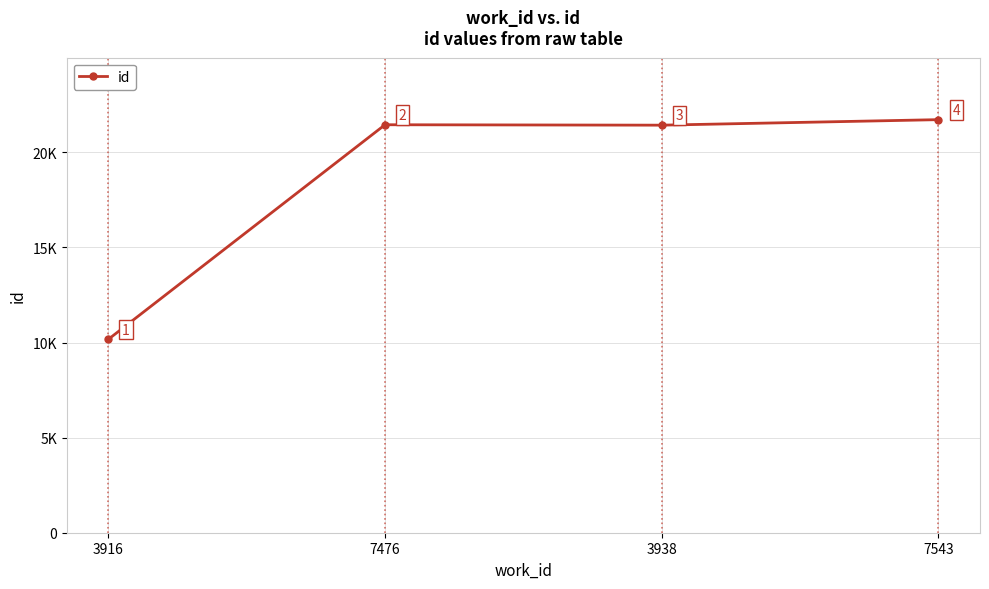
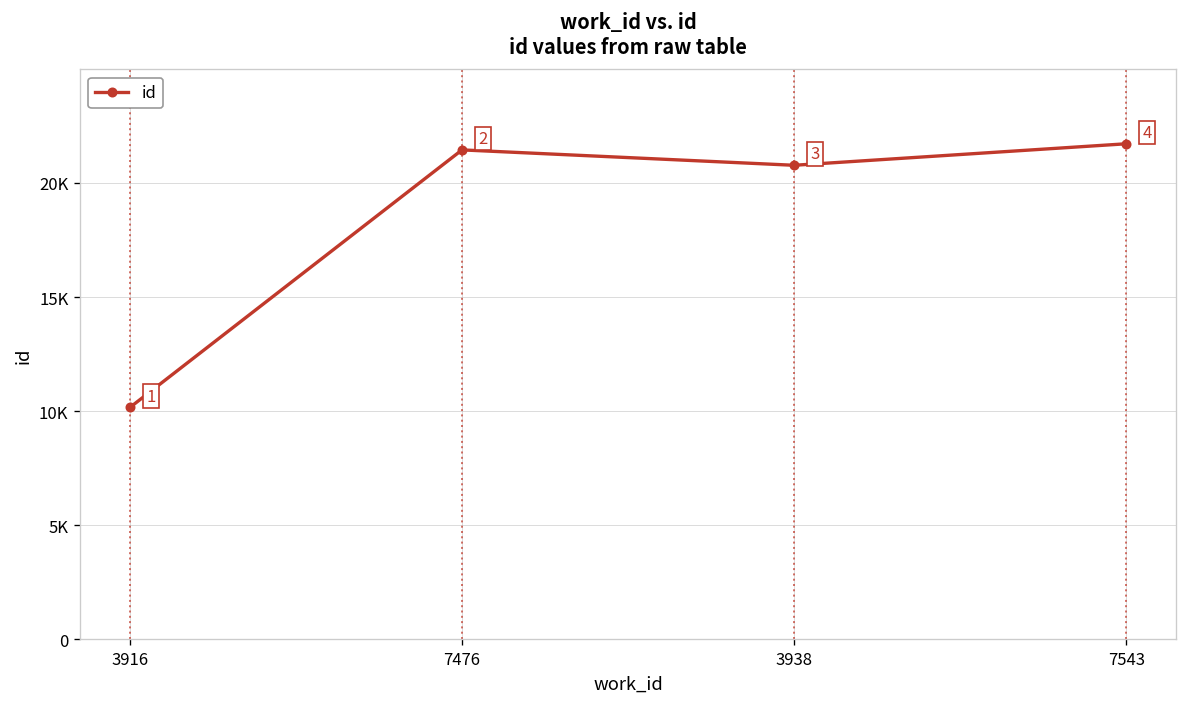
3938: 21400 -> 20800
